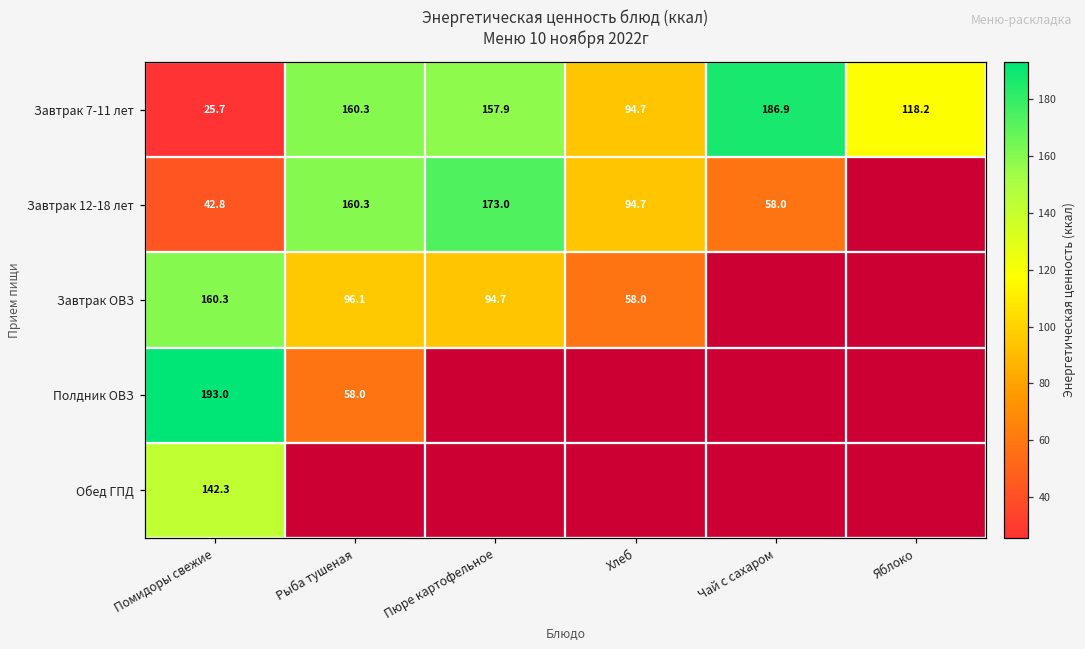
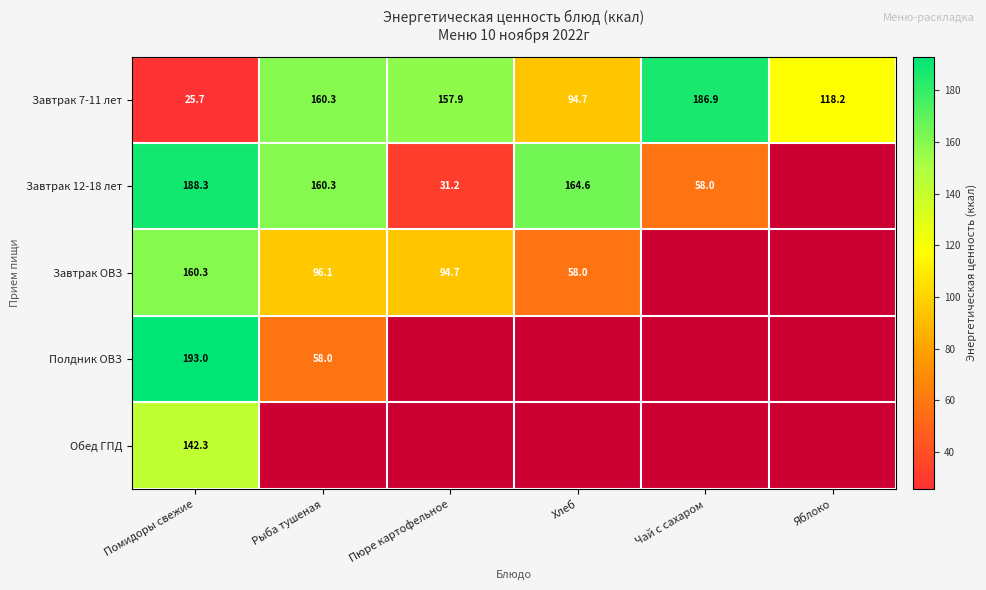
Завтрак 12-18 лет, Помидоры свежие: 42.8 -> 188.3
Завтрак 12-18 лет, Пюре картофельное: 173.0 -> 31.2
Завтрак 12-18 лет, Хлеб: 94.7 -> 164.6
